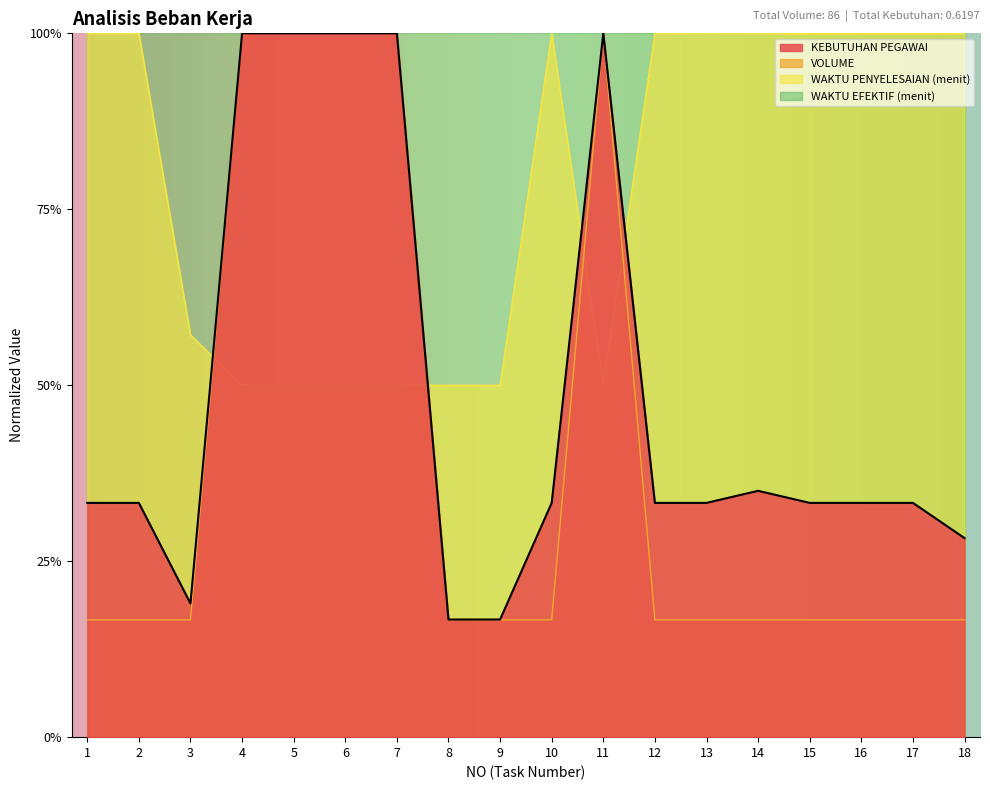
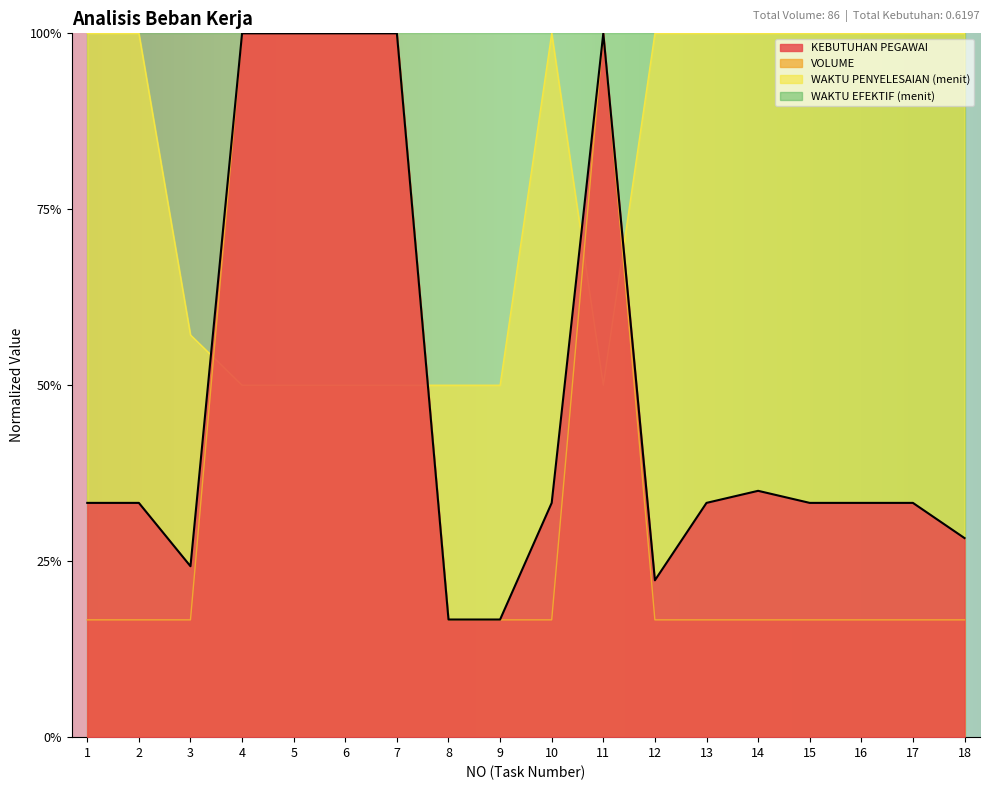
KEBUTUHAN PEGAWAI, 3: 19% -> 24%
KEBUTUHAN PEGAWAI, 12: 33% -> 22%
